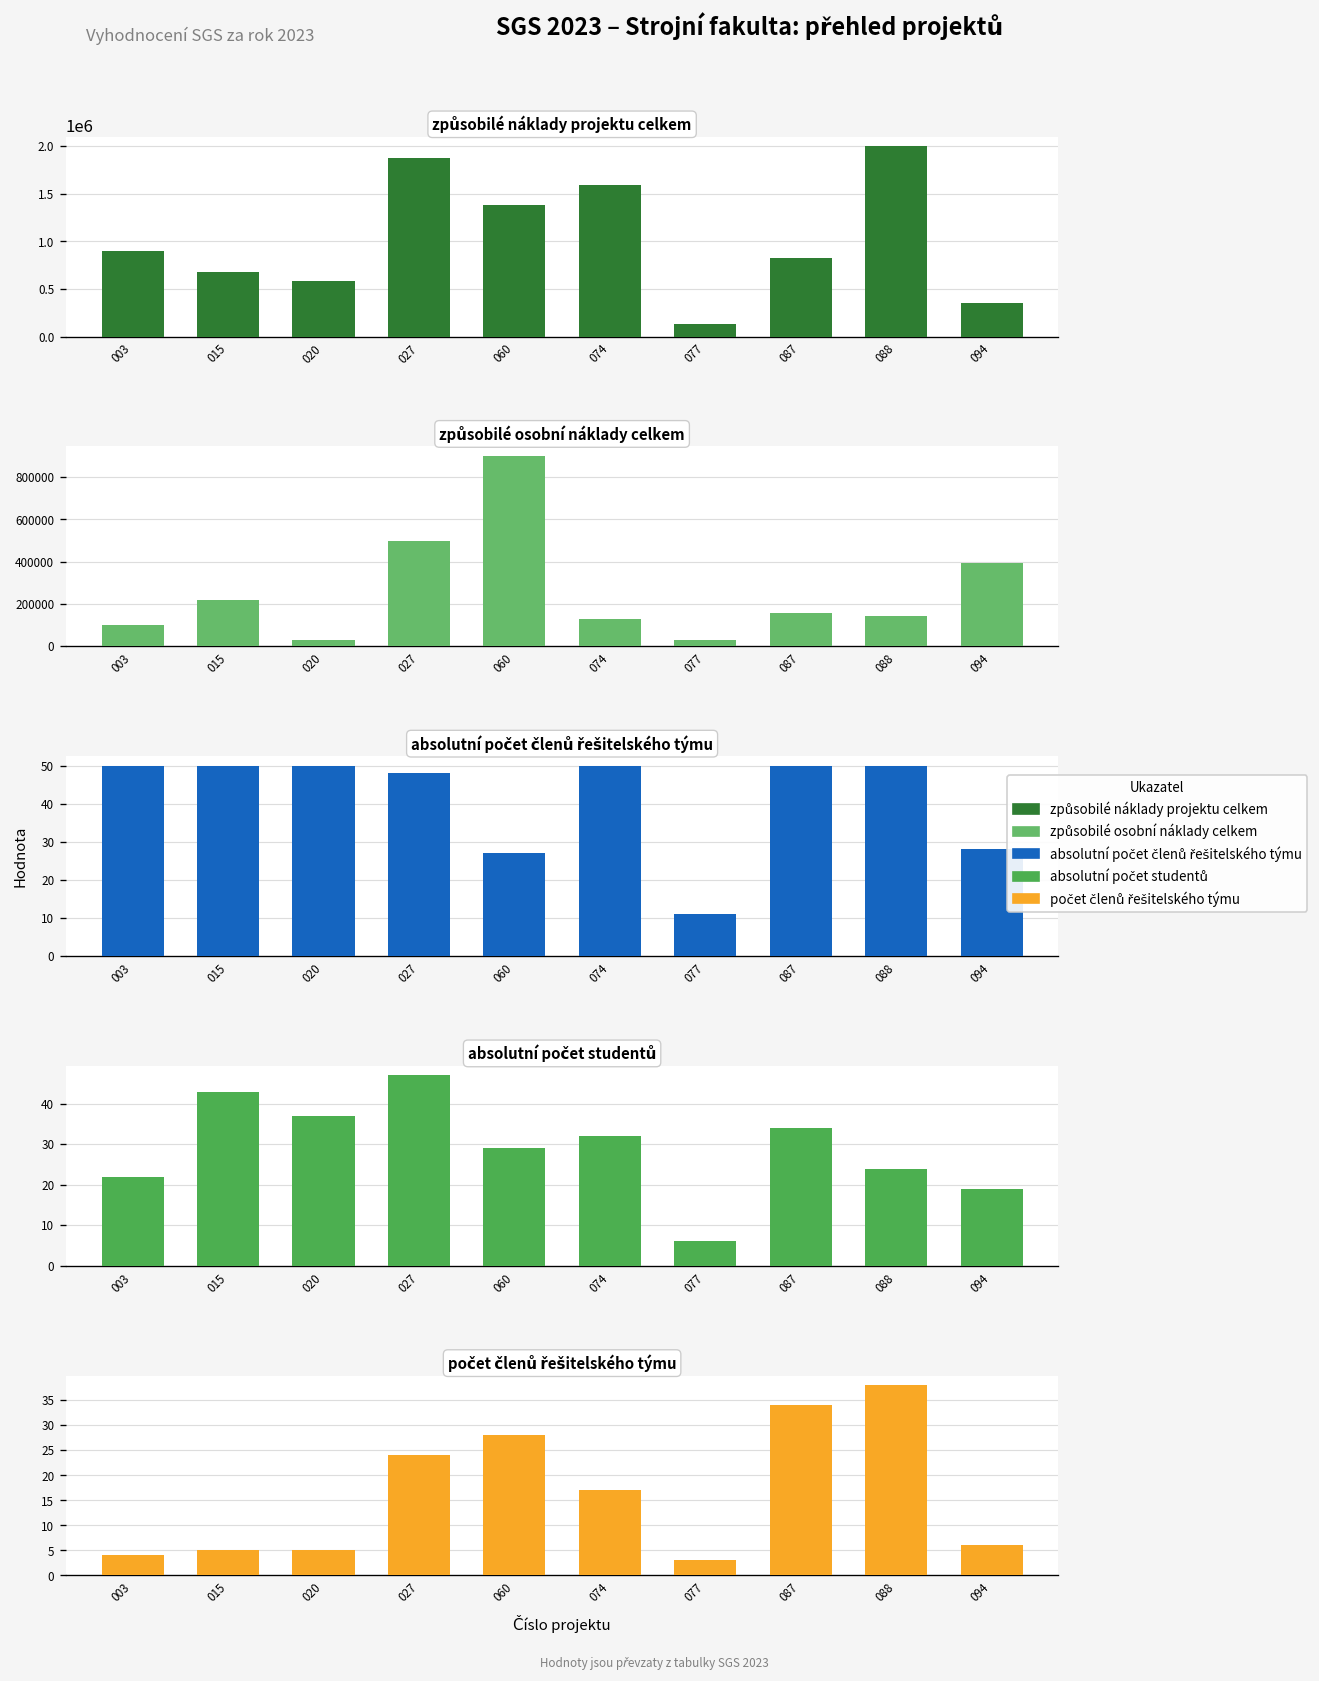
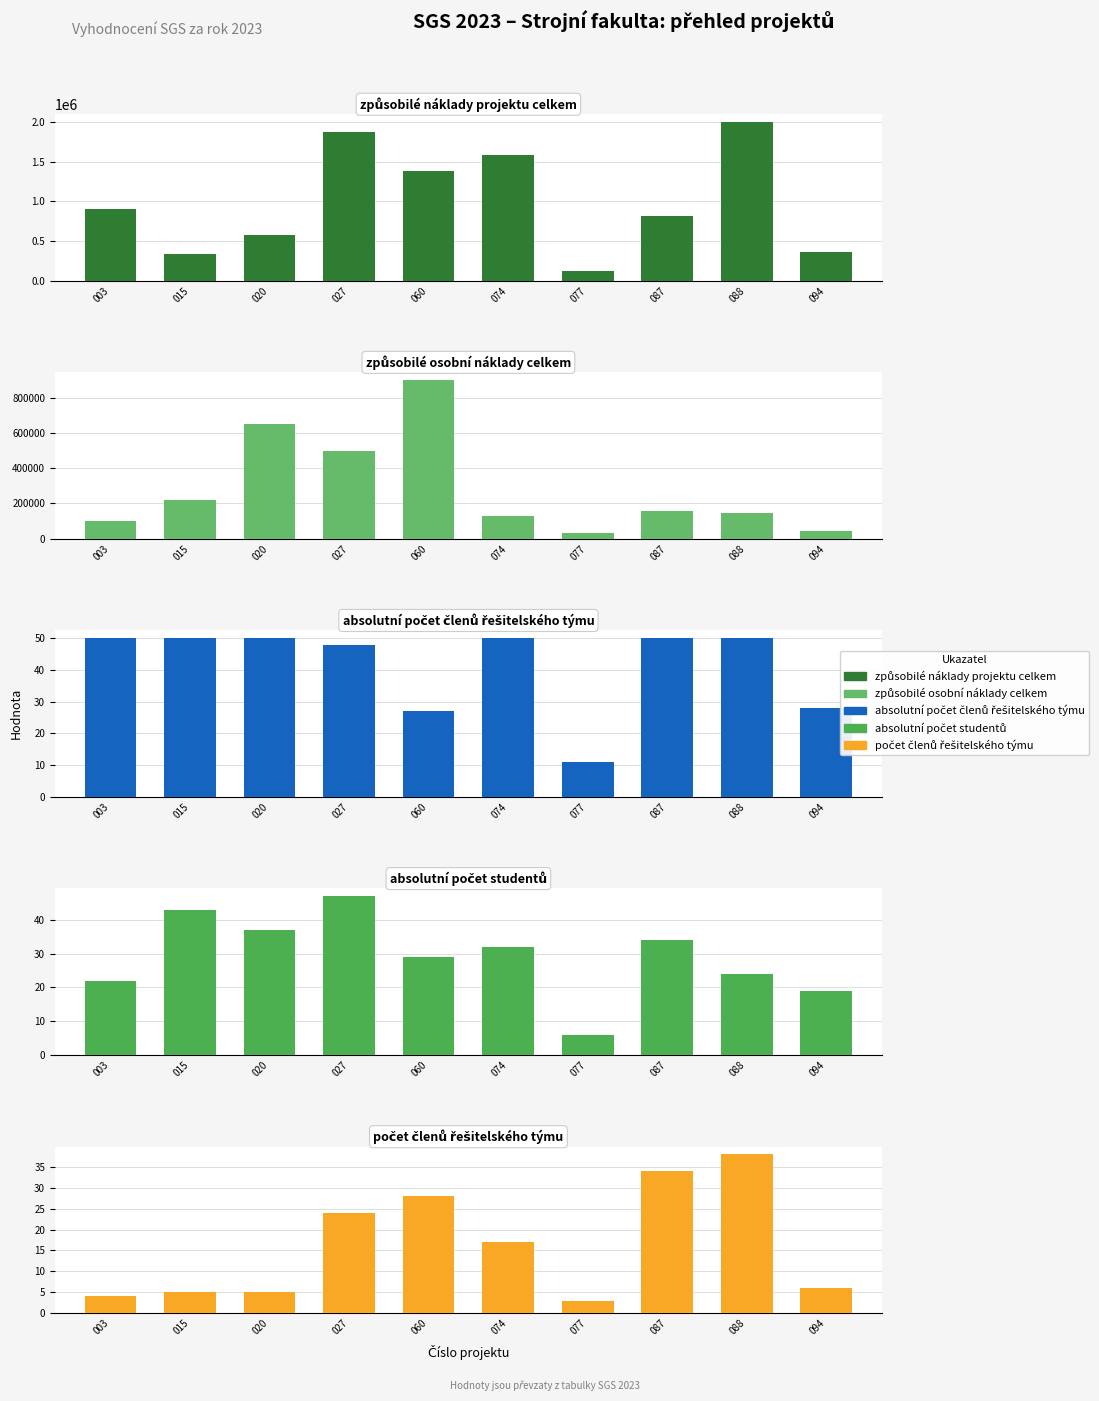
způsobilé náklady projektu celkem, 015: 700000 -> 300000
způsobilé osobní náklady celkem, 020: 30000 -> 650000
způsobilé osobní náklady celkem, 094: 390000 -> 50000
